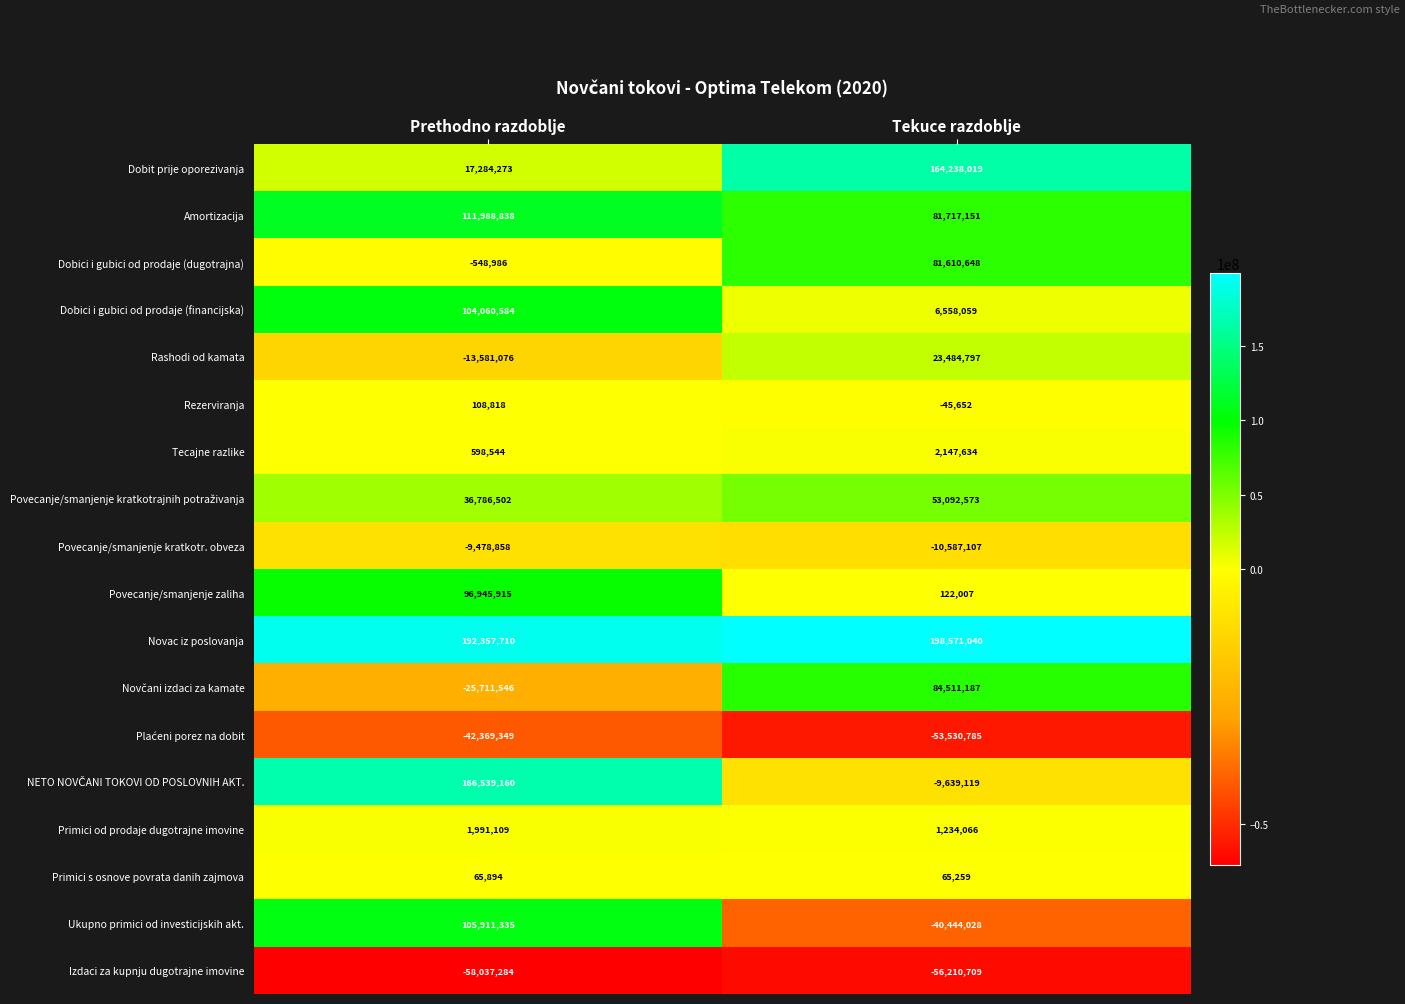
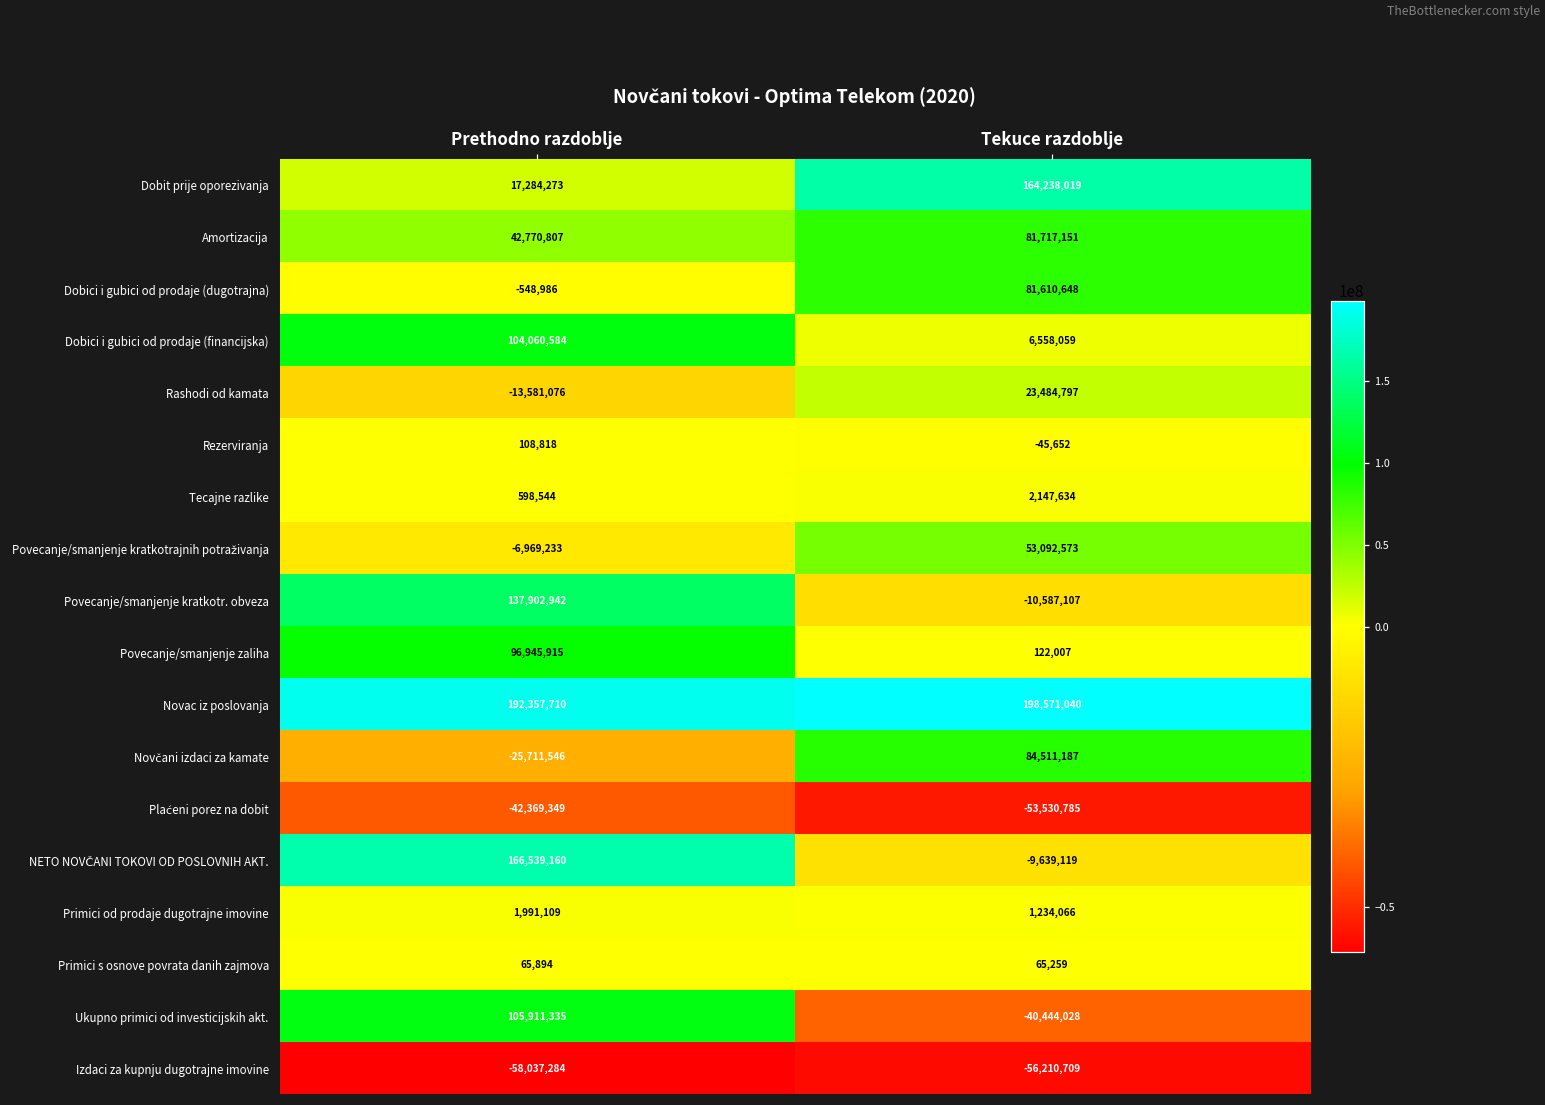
Amortizacija, Prethodno razdoblje: 111,988,838 -> 42,770,807
Povecanje/smanjenje kratkotrajnih potraživanja, Prethodno razdoblje: 36,786,502 -> -6,969,233
Povecanje/smanjenje kratkotr. obveza, Prethodno razdoblje: -9,478,858 -> 137,902,942
